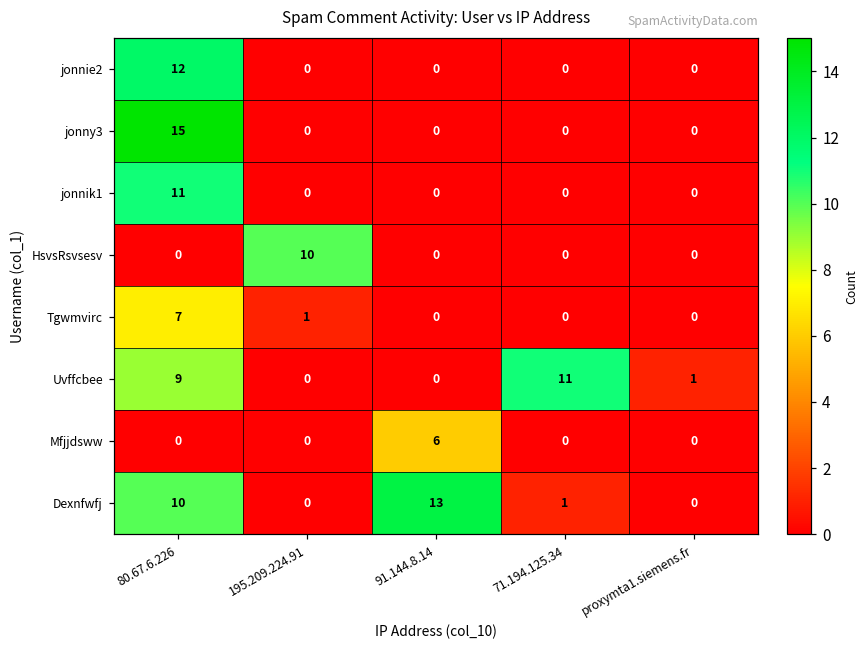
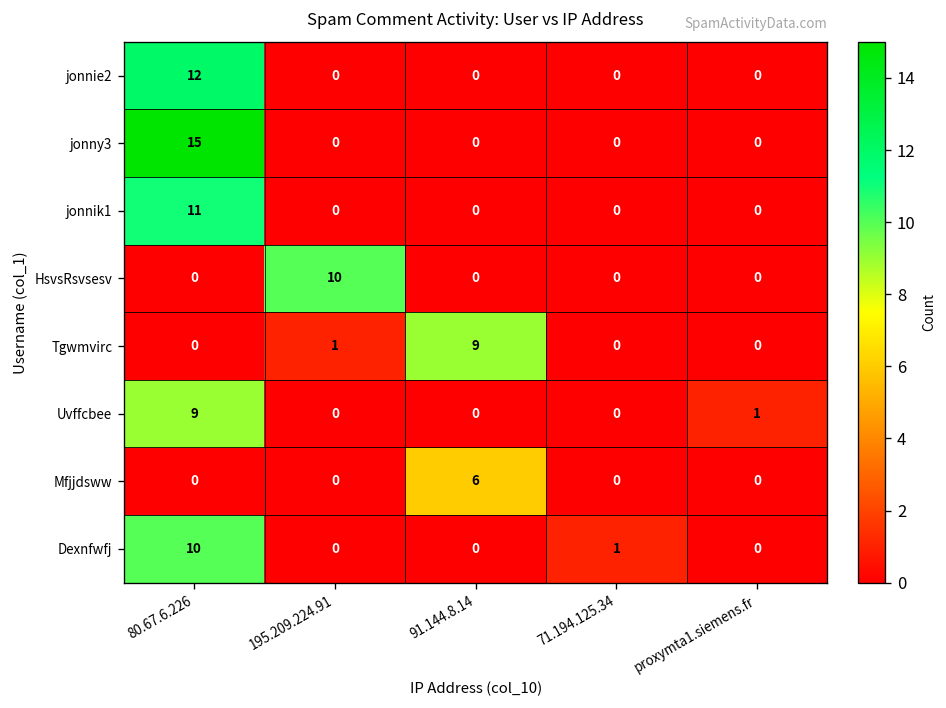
Tgwmvirc, 80.67.6.226: 7 -> 0
Tgwmvirc, 91.144.8.14: 0 -> 9
Uvffcbee, 71.194.125.34: 11 -> 0
Dexnfwfj, 91.144.8.14: 13 -> 0
